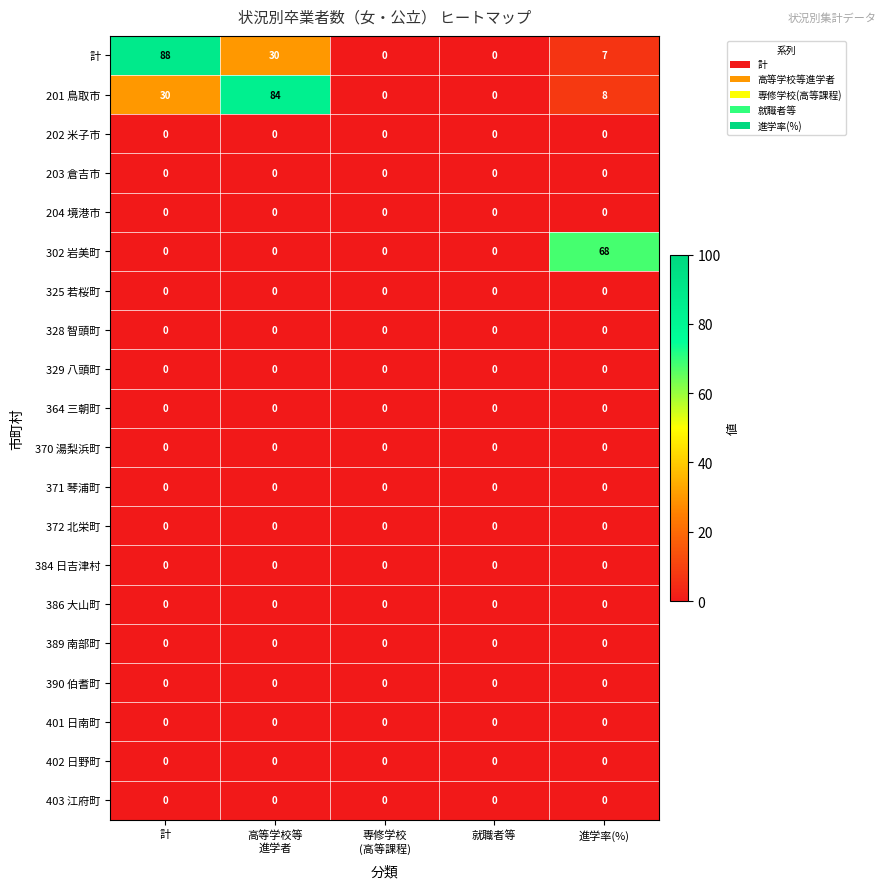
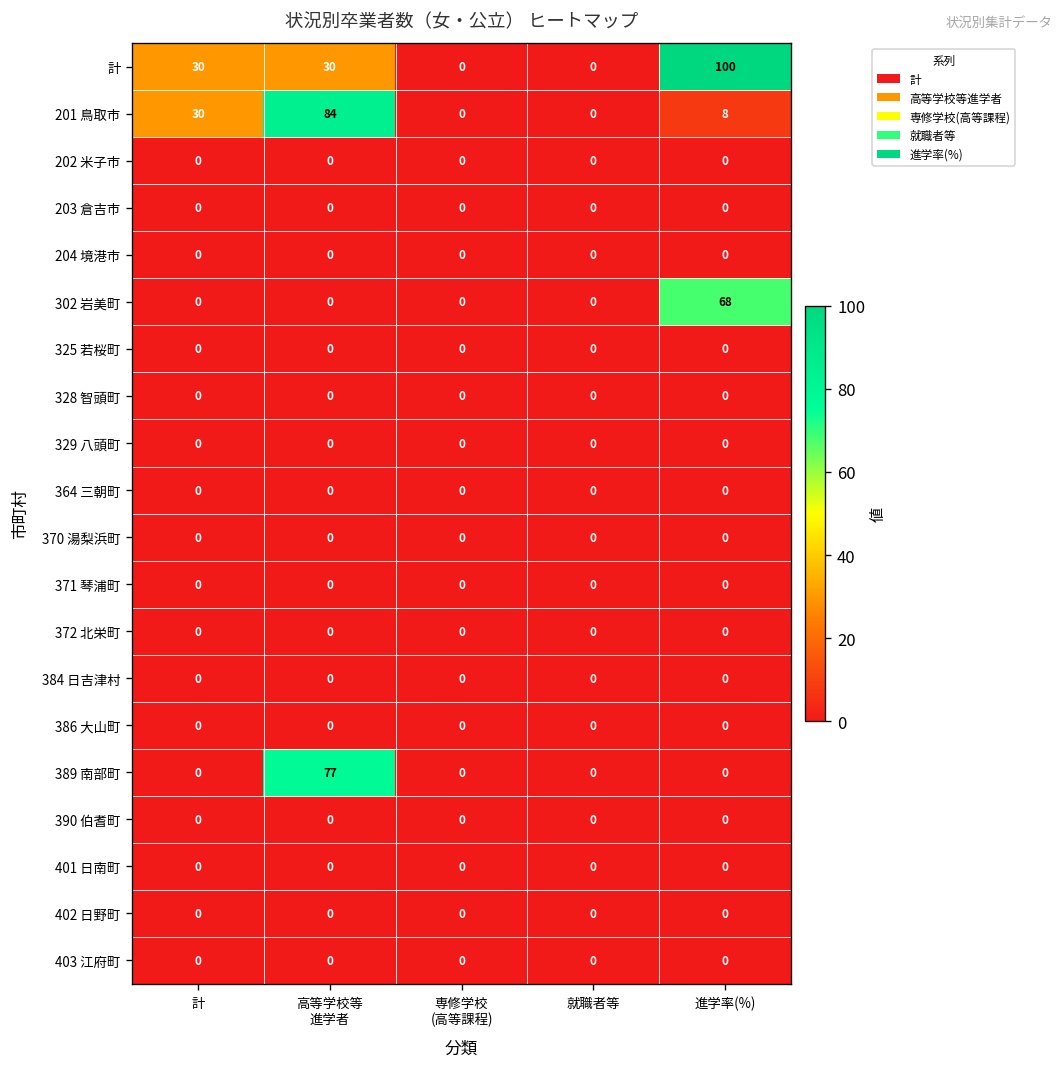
計, 計: 88 -> 30
計, 進学率(%): 7 -> 100
389 南部町, 高等学校等 進学者: 0 -> 77
